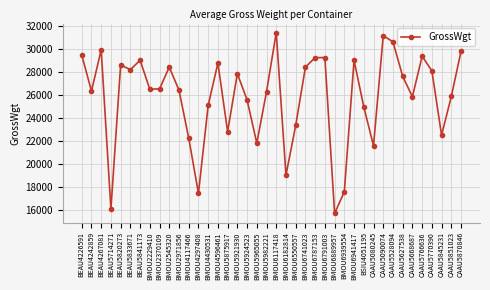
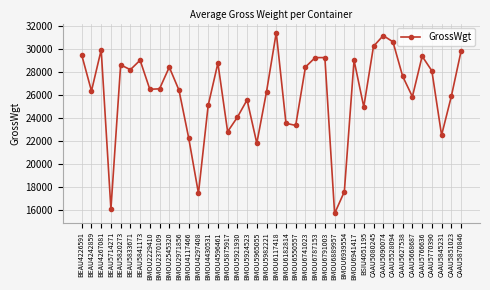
BMOU5921930: 27800 -> 24100
BMOU6182814: 19000 -> 23500
CAAU5080245: 21600 -> 30200
